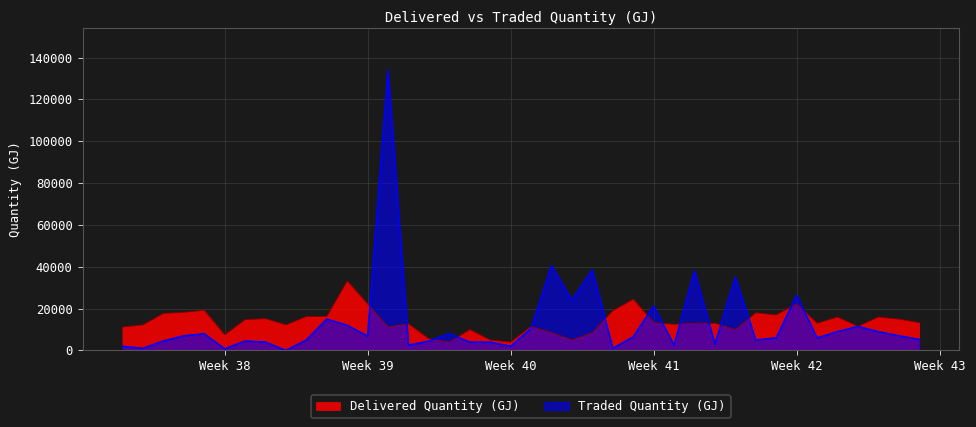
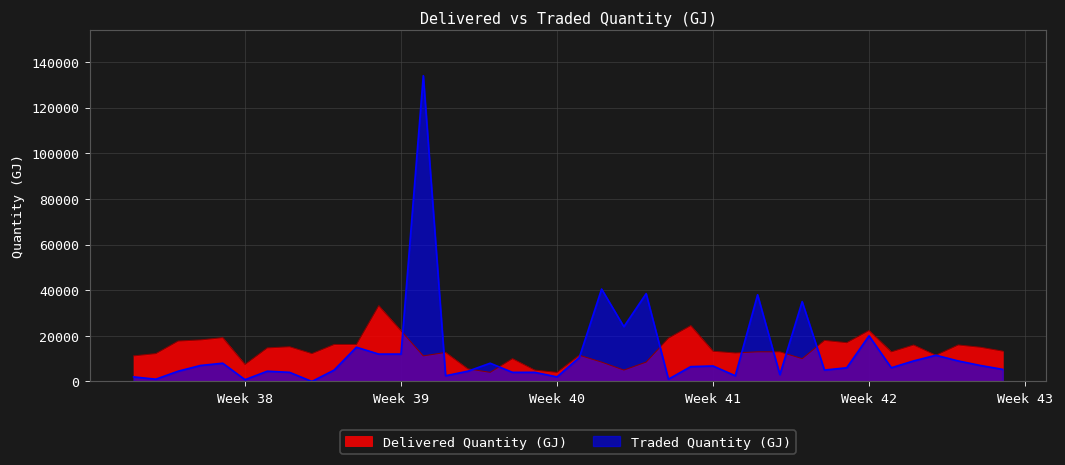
Traded Quantity (GJ), Week 39: 7000 -> 12000
Traded Quantity (GJ), Week 41: 21000 -> 7000
Traded Quantity (GJ), Week 42: 26000 -> 20000
